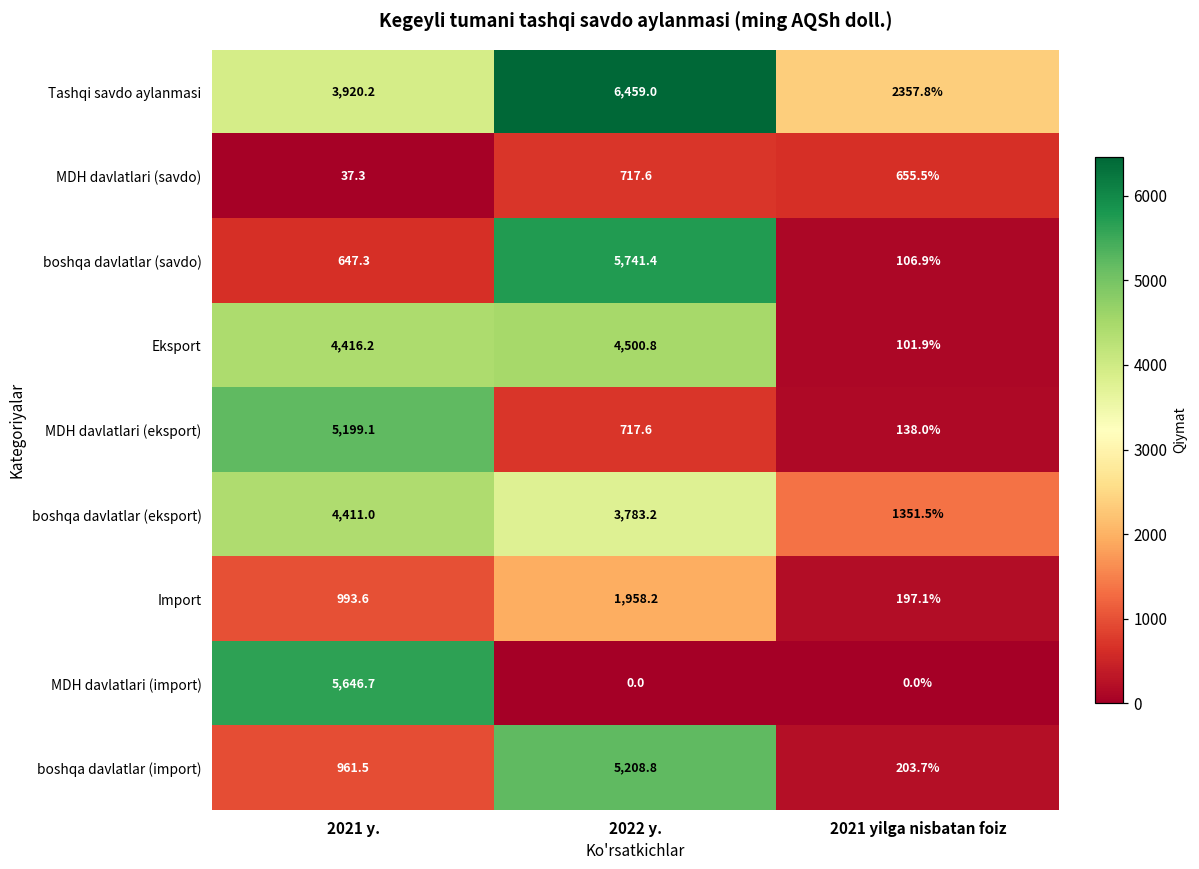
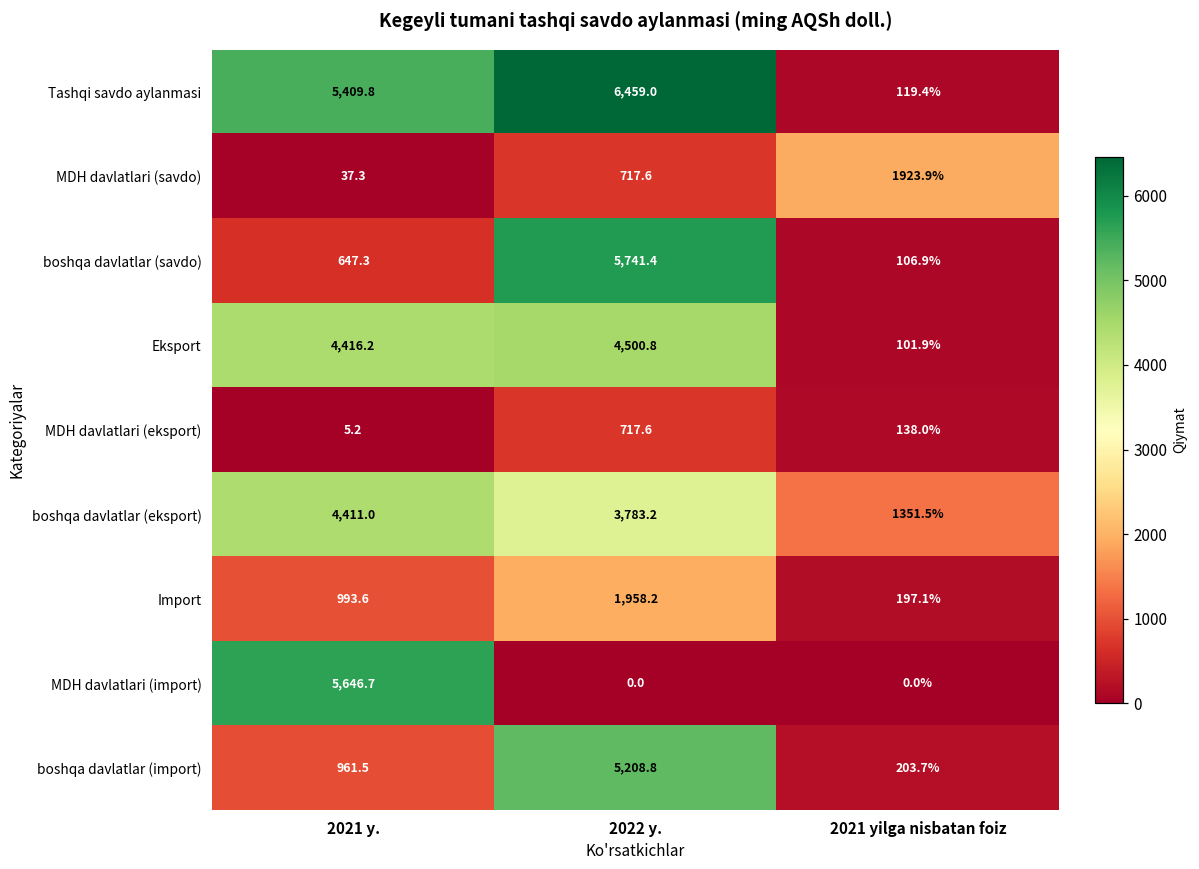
Tashqi savdo aylanmasi, 2021 y.: 3,920.2 -> 5,409.8
Tashqi savdo aylanmasi, 2021 yilga nisbatan foiz: 2357.8% -> 119.4%
MDH davlatlari (savdo), 2021 yilga nisbatan foiz: 655.5% -> 1923.9%
MDH davlatlari (eksport), 2021 y.: 5,199.1 -> 5.2
